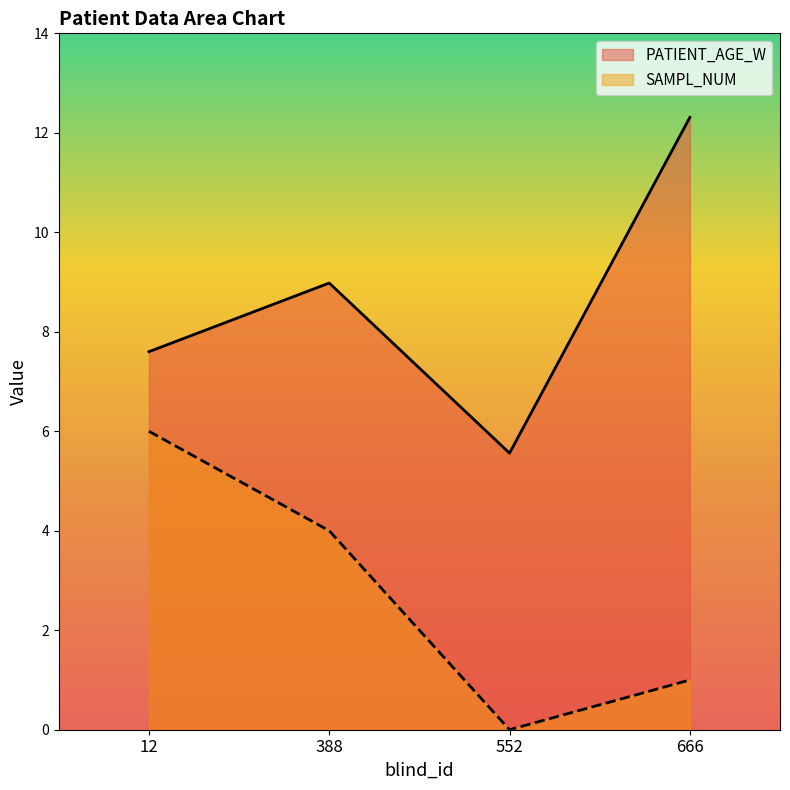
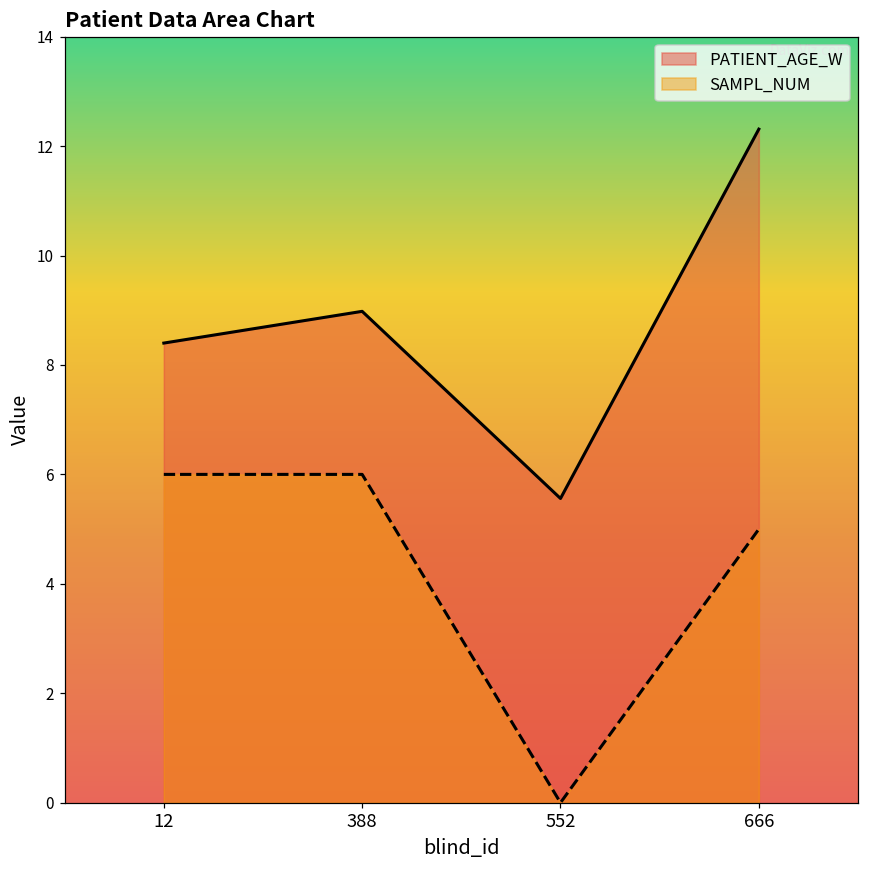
PATIENT_AGE_W, 12: 7.6 -> 8.4
SAMPL_NUM, 388: 4 -> 6
SAMPL_NUM, 666: 1 -> 5
